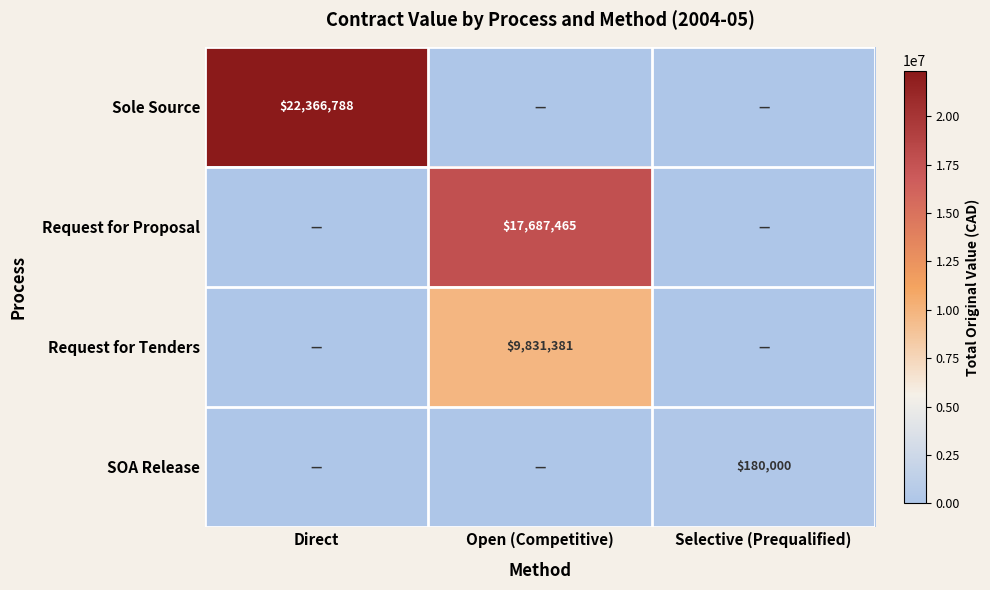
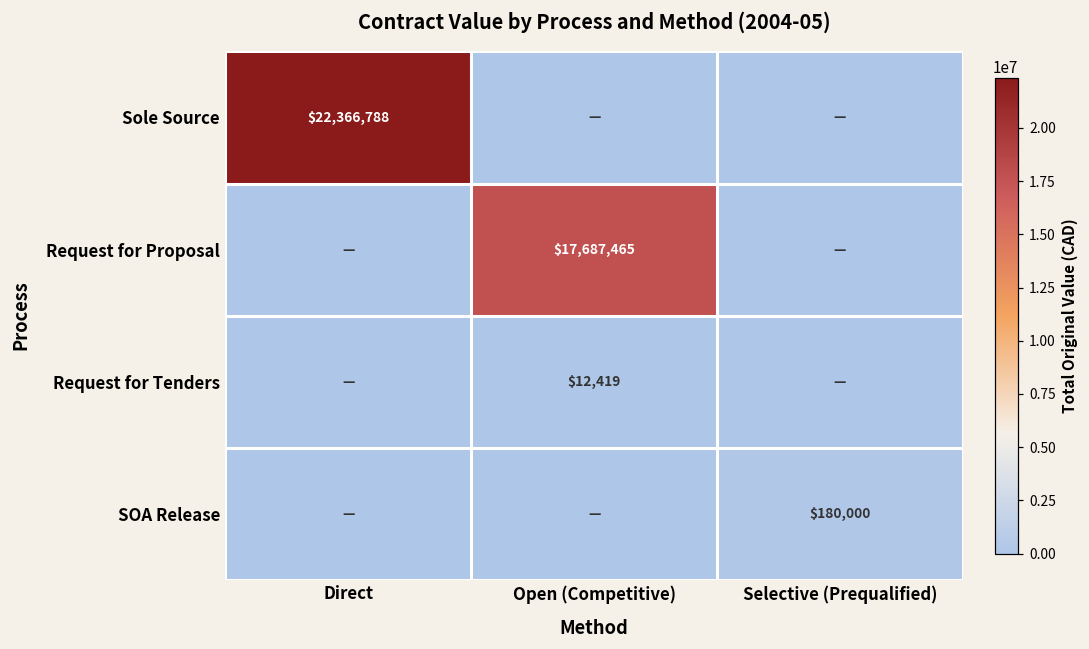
Request for Tenders, Open (Competitive): $9,831,381 -> $12,419
